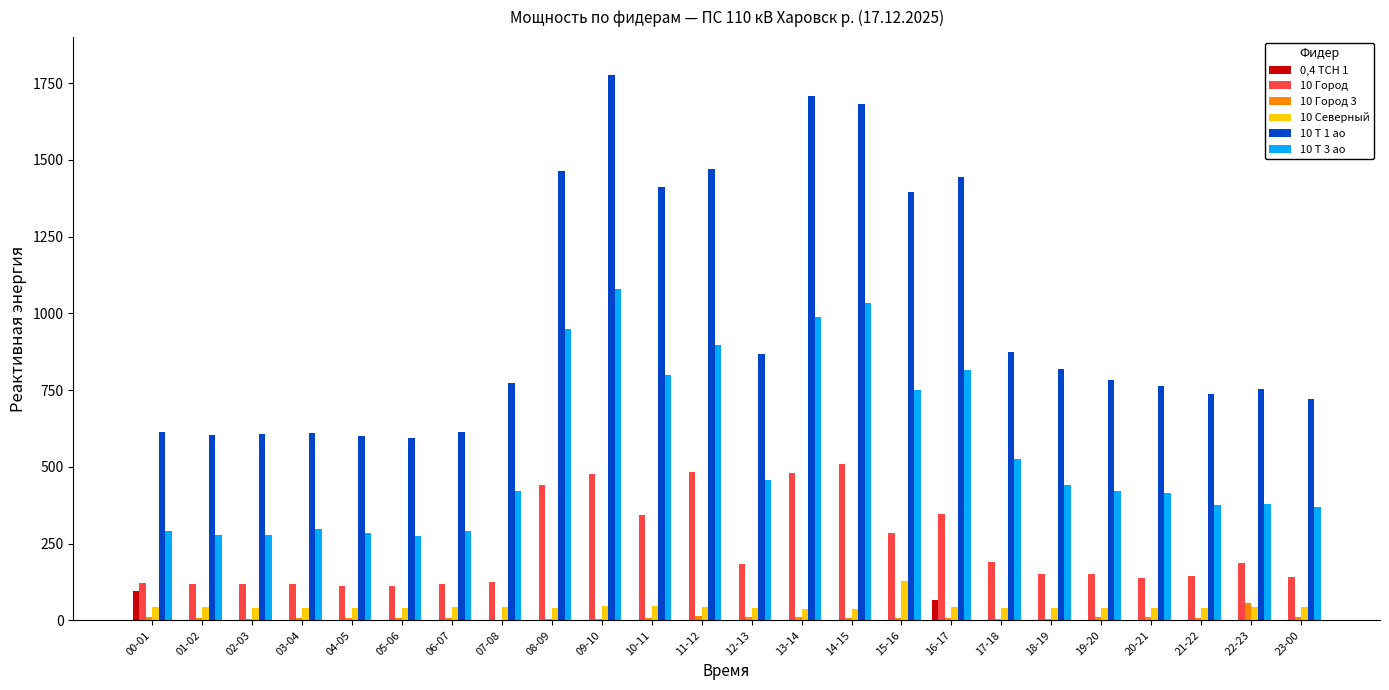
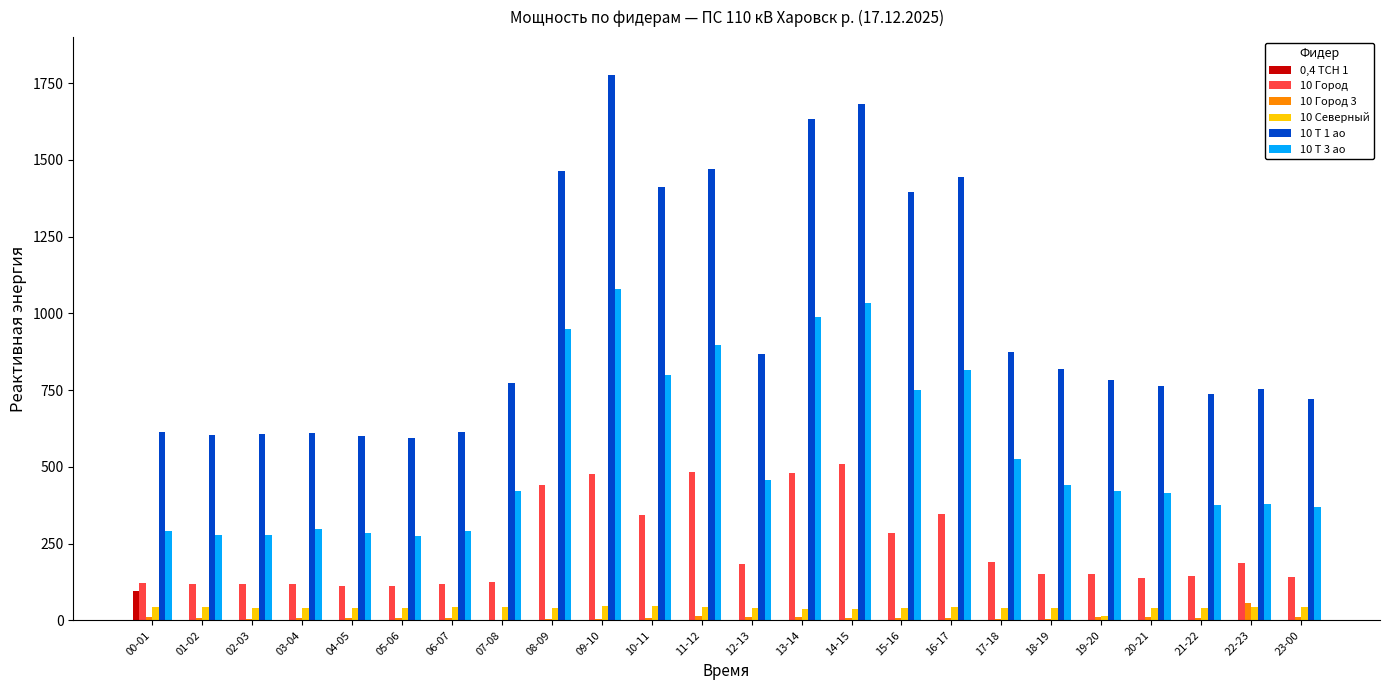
10 Т 1 ао, 13-14: 1710 -> 1630
10 Северный, 15-16: 130 -> 40
0,4 ТСН 1, 16-17: 70 -> 0
10 Северный, 19-20: 40 -> 10
